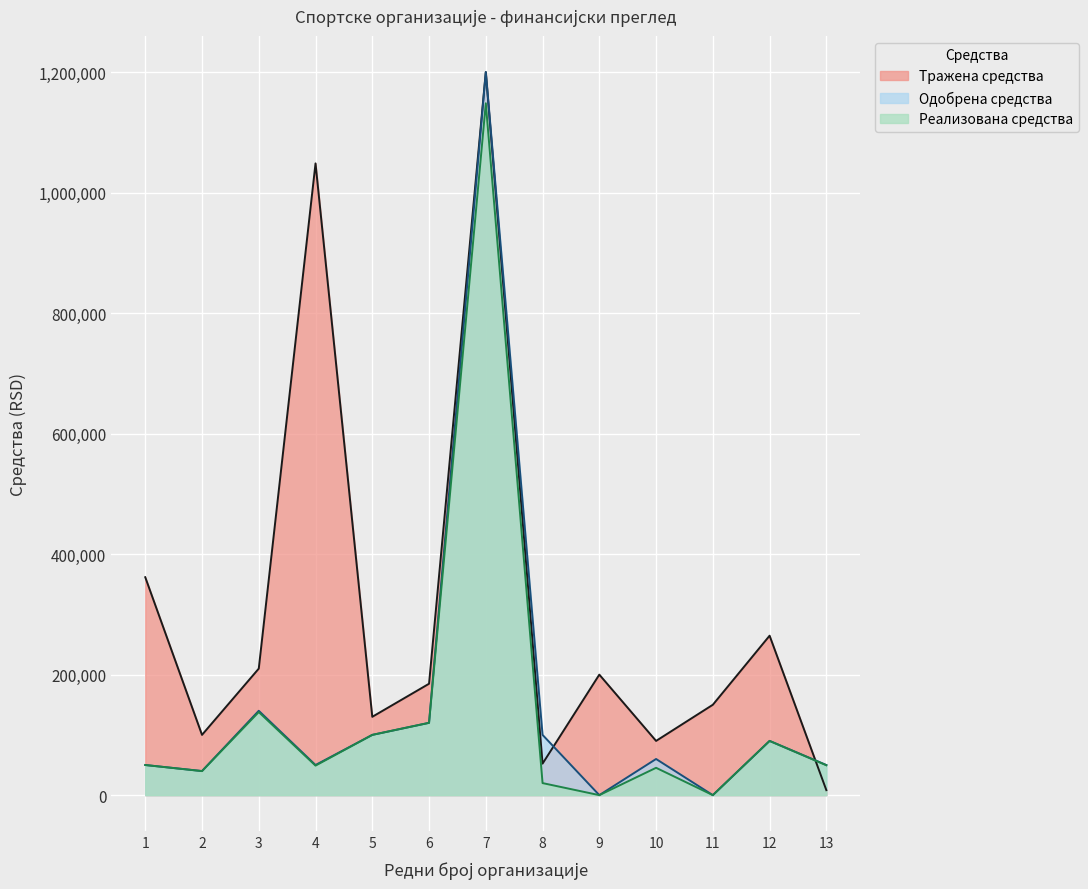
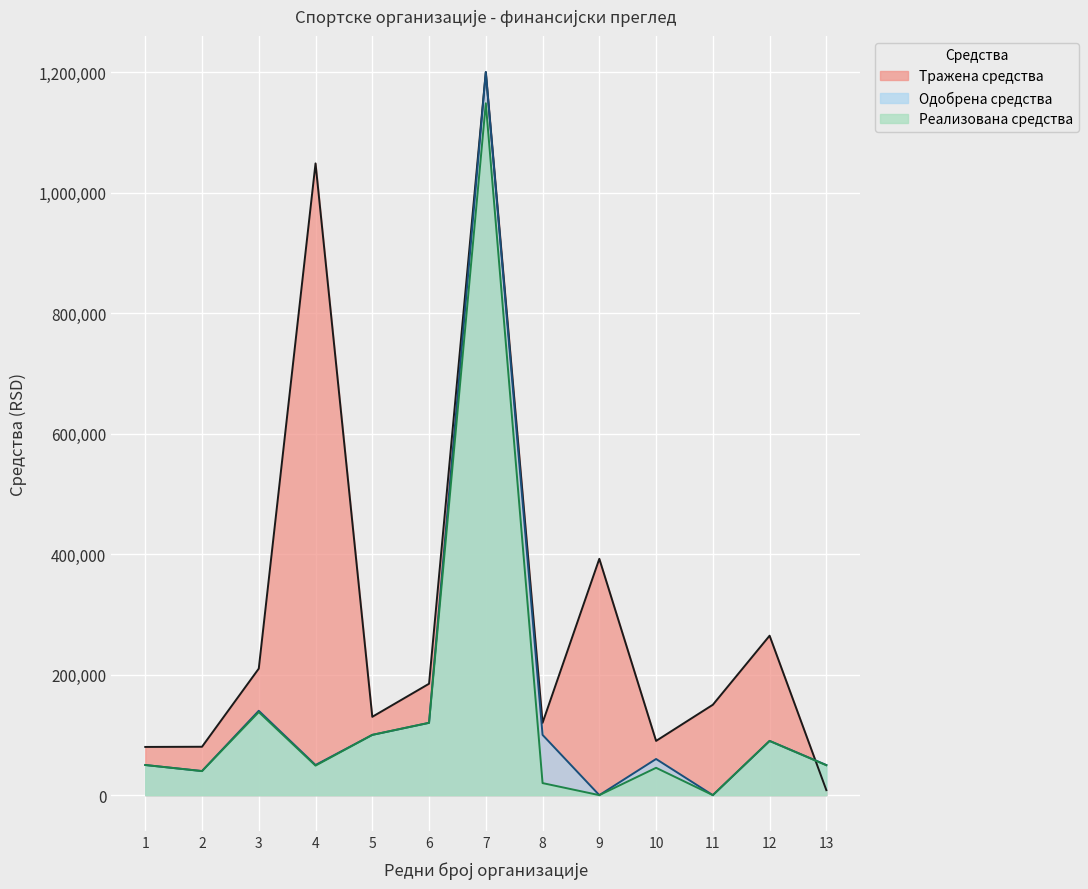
Тражена средства, 1: 360,000 -> 80,000
Тражена средства, 2: 100,000 -> 80,000
Тражена средства, 8: 50,000 -> 120,000
Тражена средства, 9: 200,000 -> 390,000
